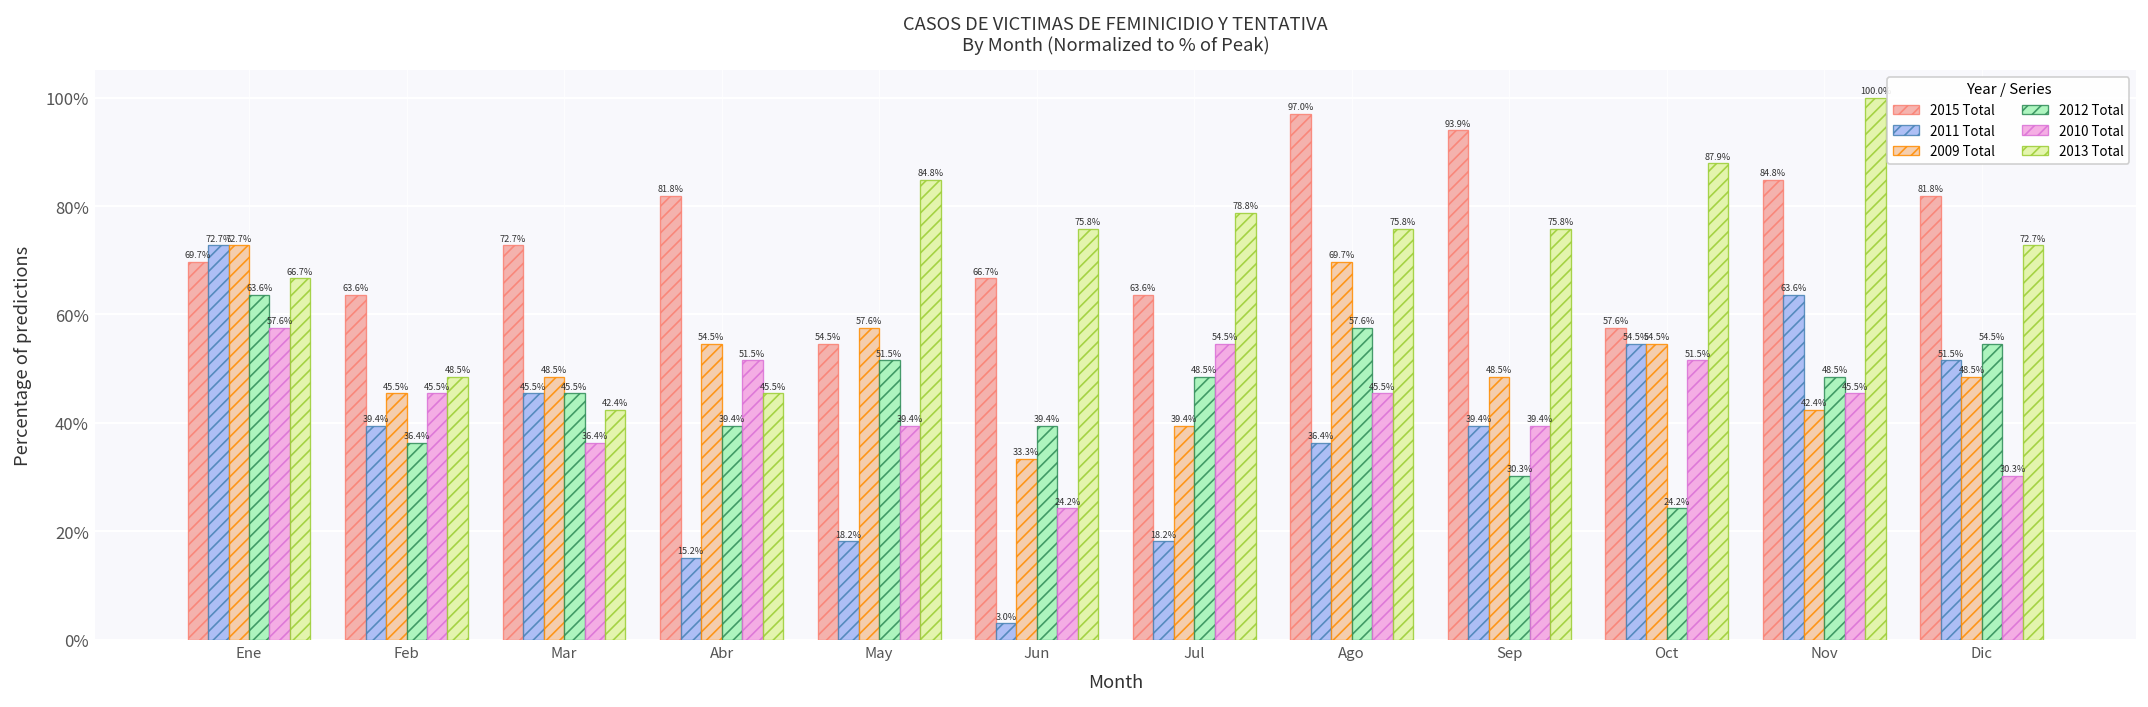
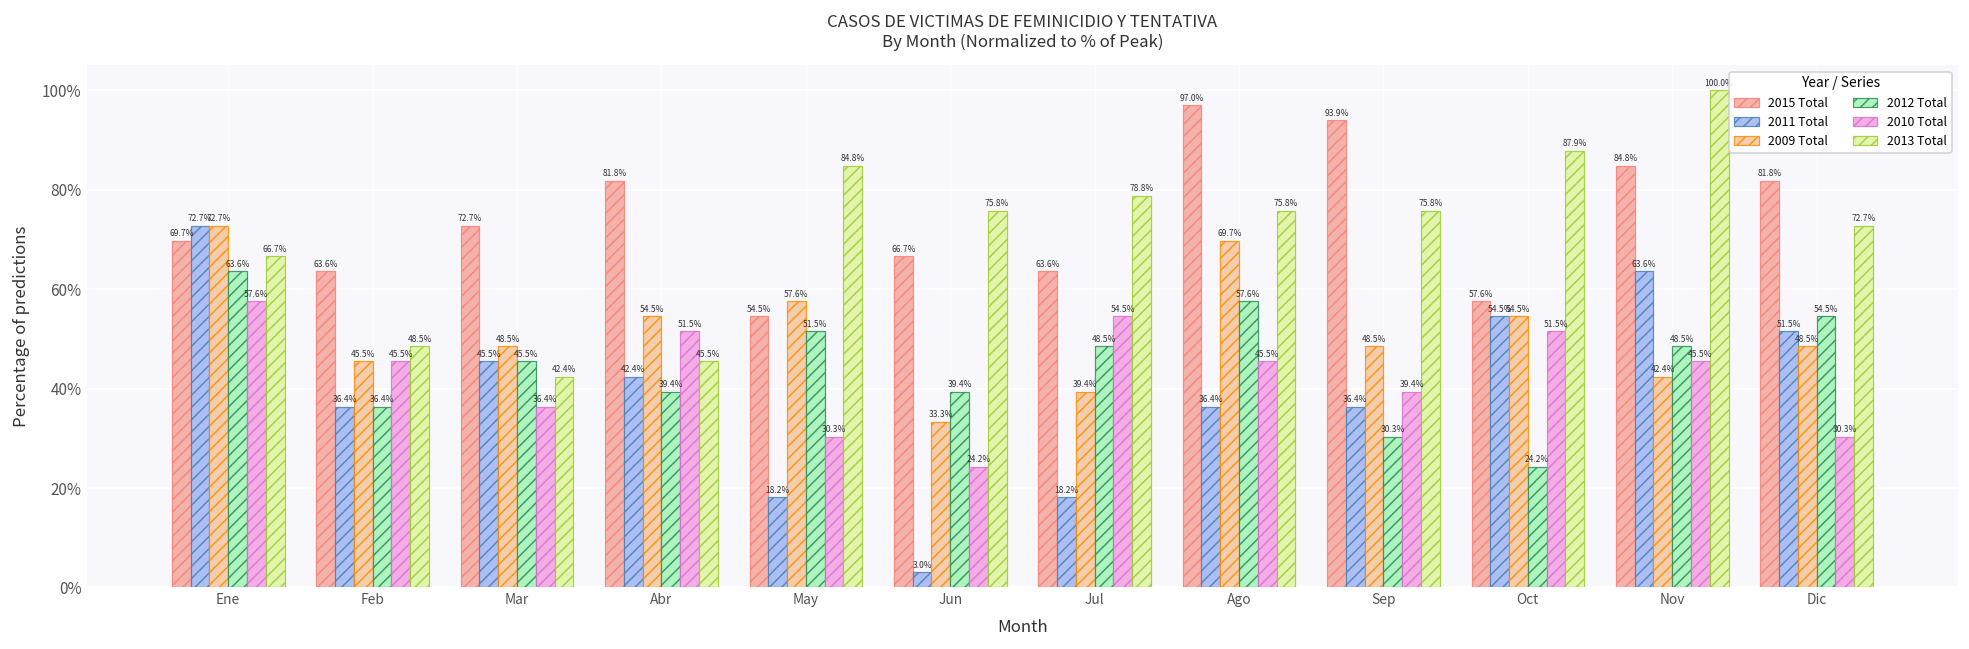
2011 Total, Feb: 39.4% -> 36.4%
2011 Total, Abr: 15.2% -> 42.4%
2010 Total, May: 39.4% -> 30.3%
2011 Total, Sep: 39.4% -> 36.4%
